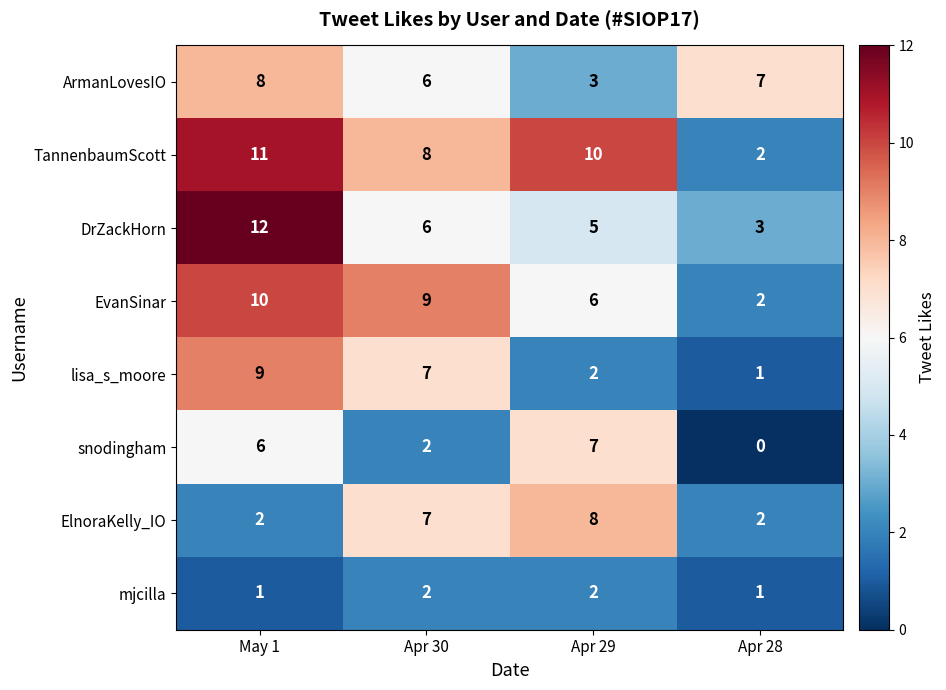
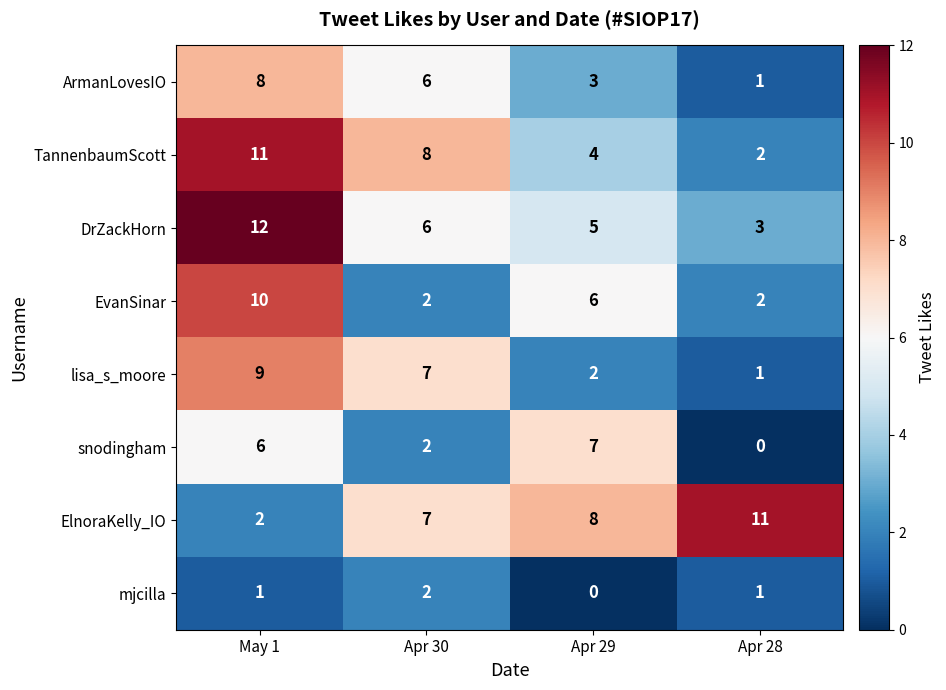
ArmanLovesIO, Apr 28: 7 -> 1
TannenbaumScott, Apr 29: 10 -> 4
EvanSinar, Apr 30: 9 -> 2
ElnoraKelly_IO, Apr 28: 2 -> 11
mjcilla, Apr 29: 2 -> 0
